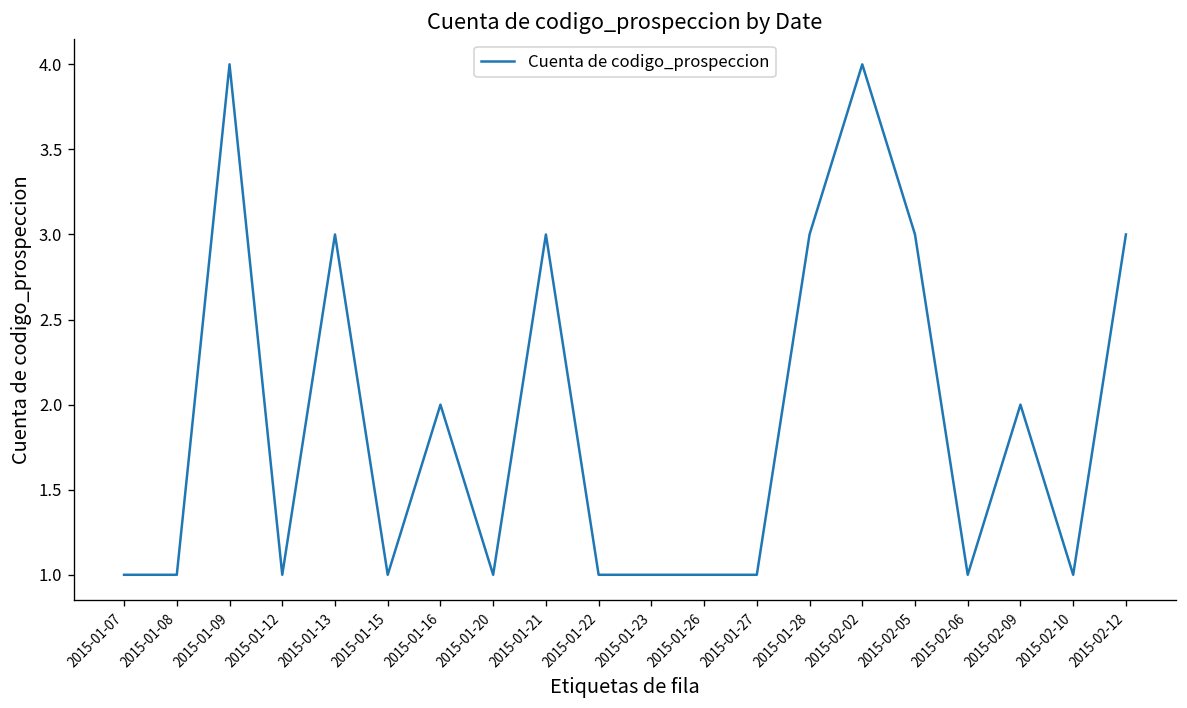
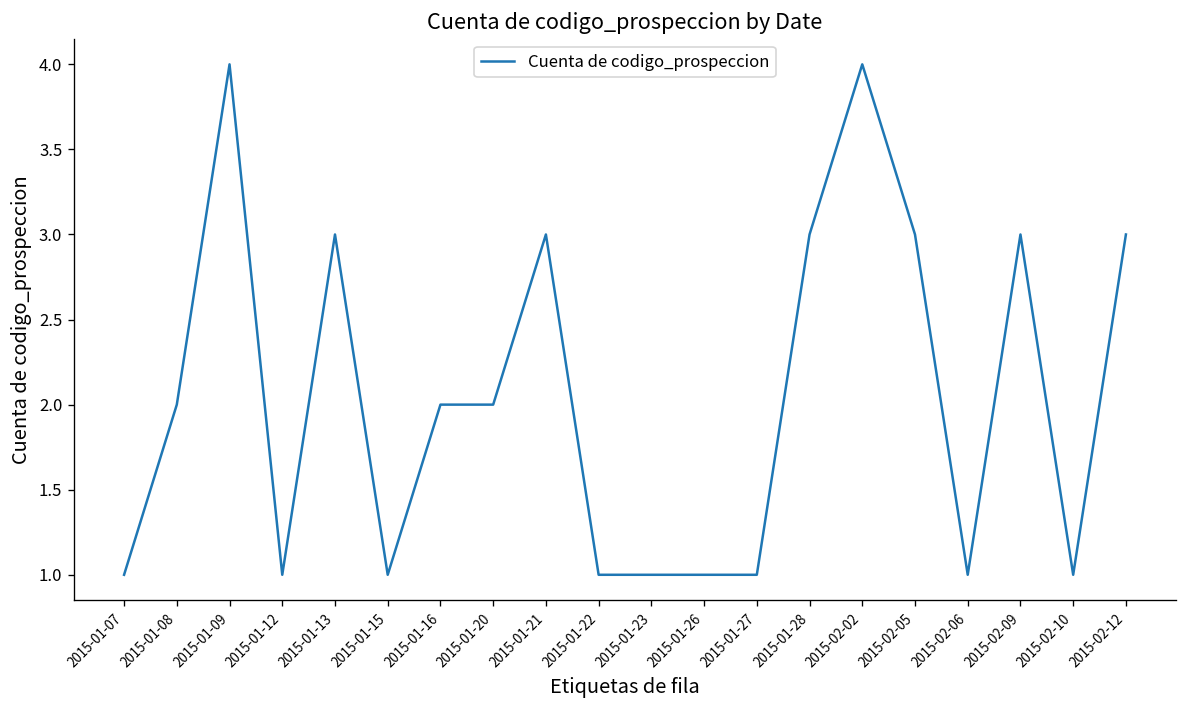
2015-01-08: 1 -> 2
2015-01-20: 1 -> 2
2015-02-09: 2 -> 3
